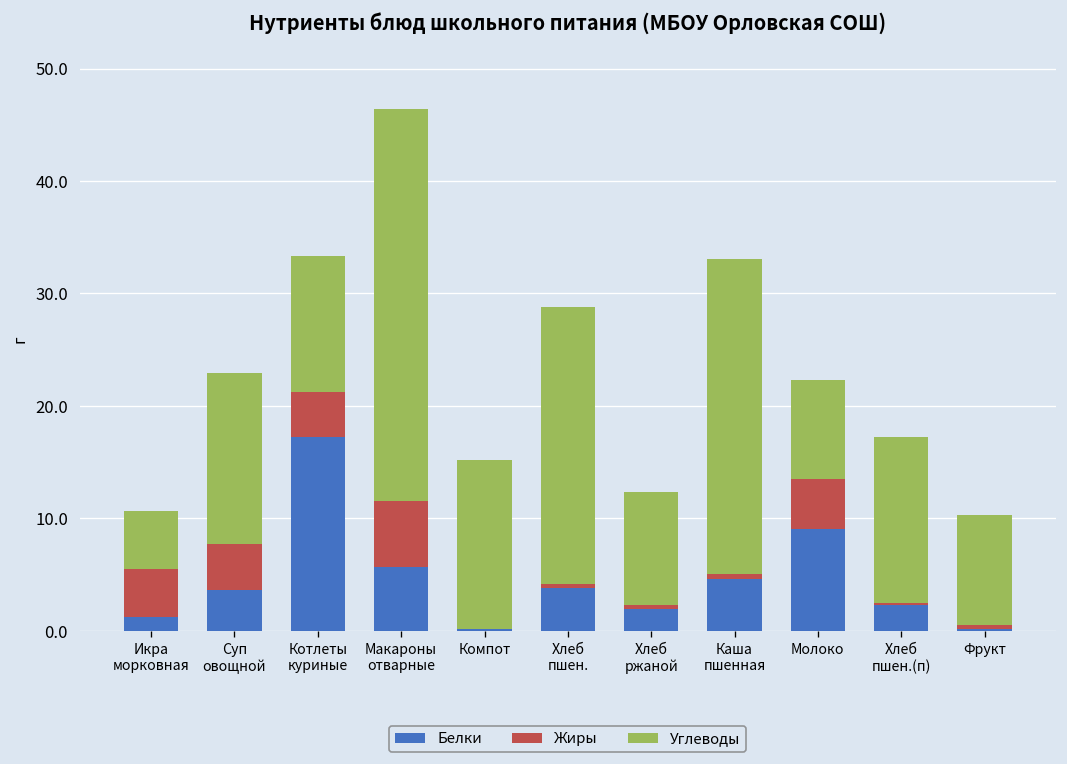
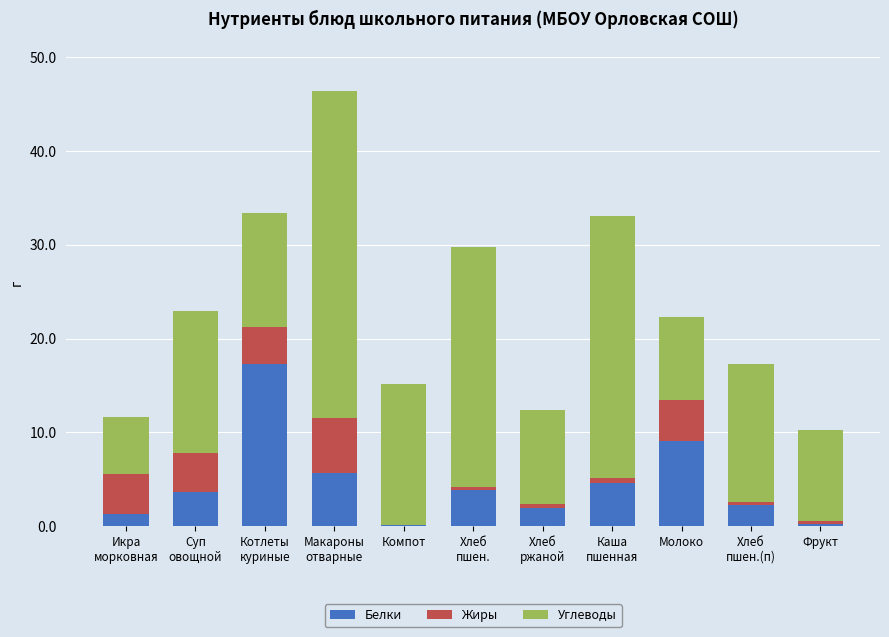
Углеводы, Икра морковная: 5 -> 6
Углеводы, Хлеб пшен.: 25 -> 26
